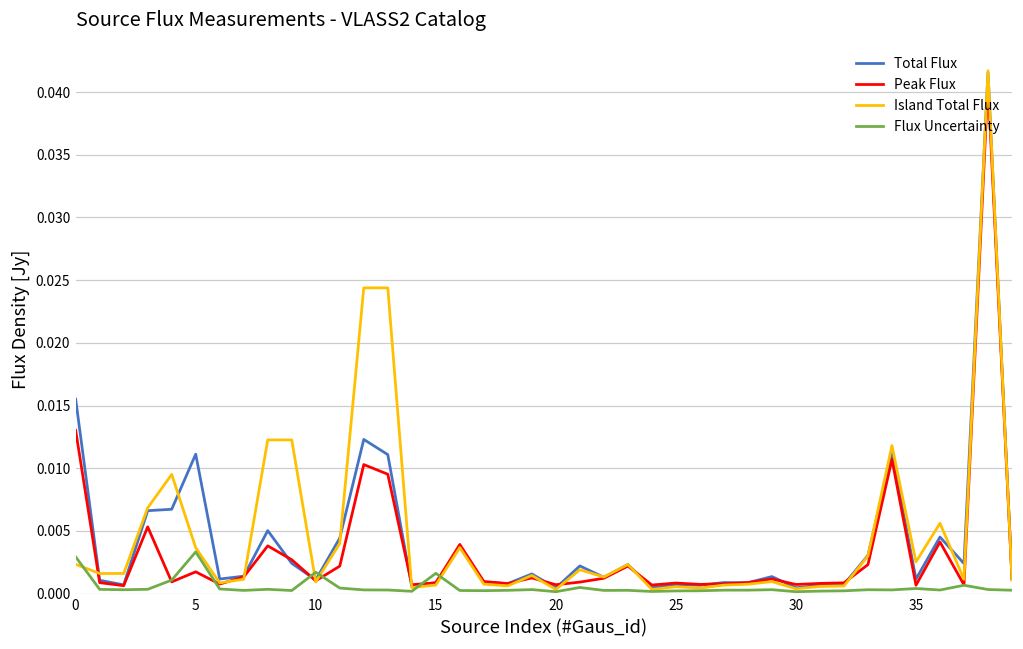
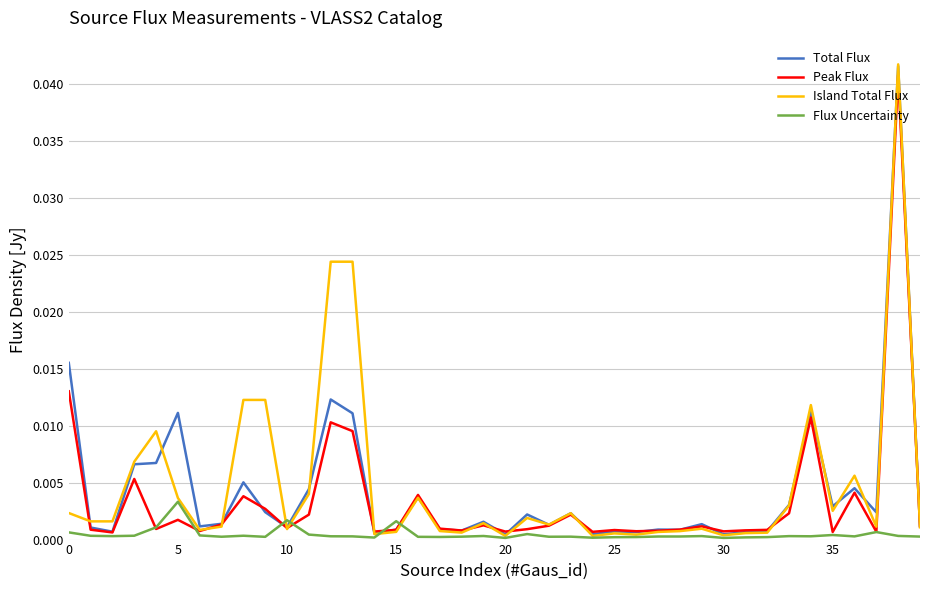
Flux Uncertainty, 0: 0.0029 -> 0.0006
Total Flux, 35: 0.0012 -> 0.0029
